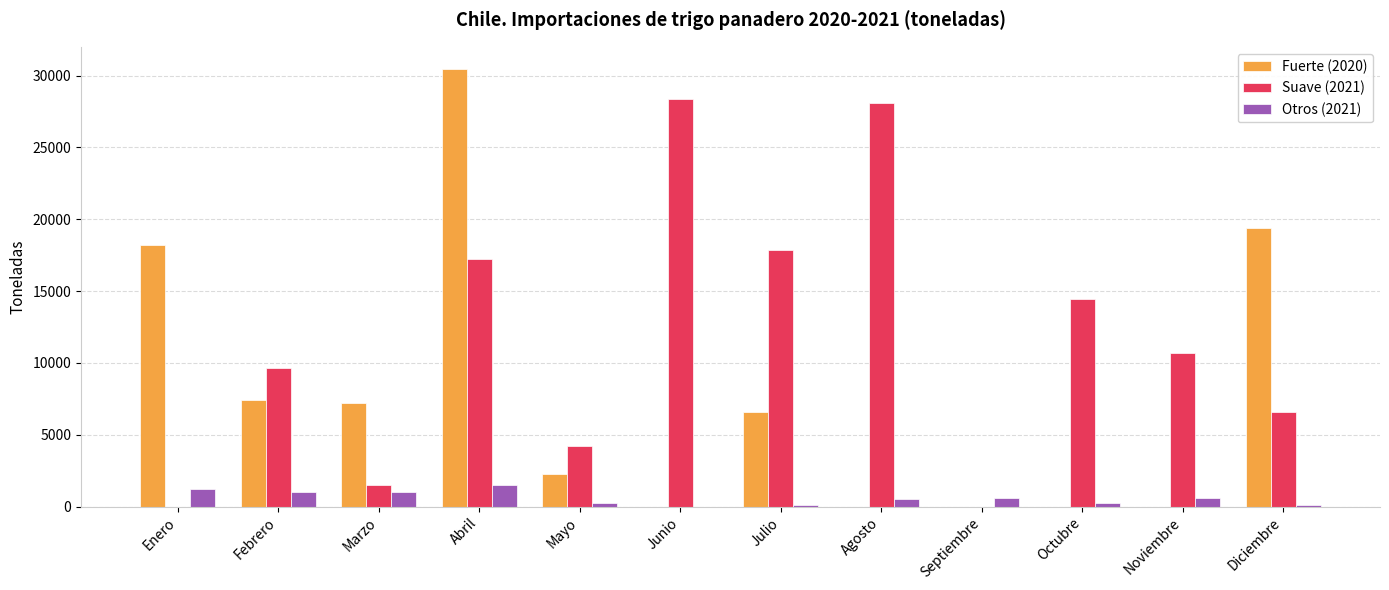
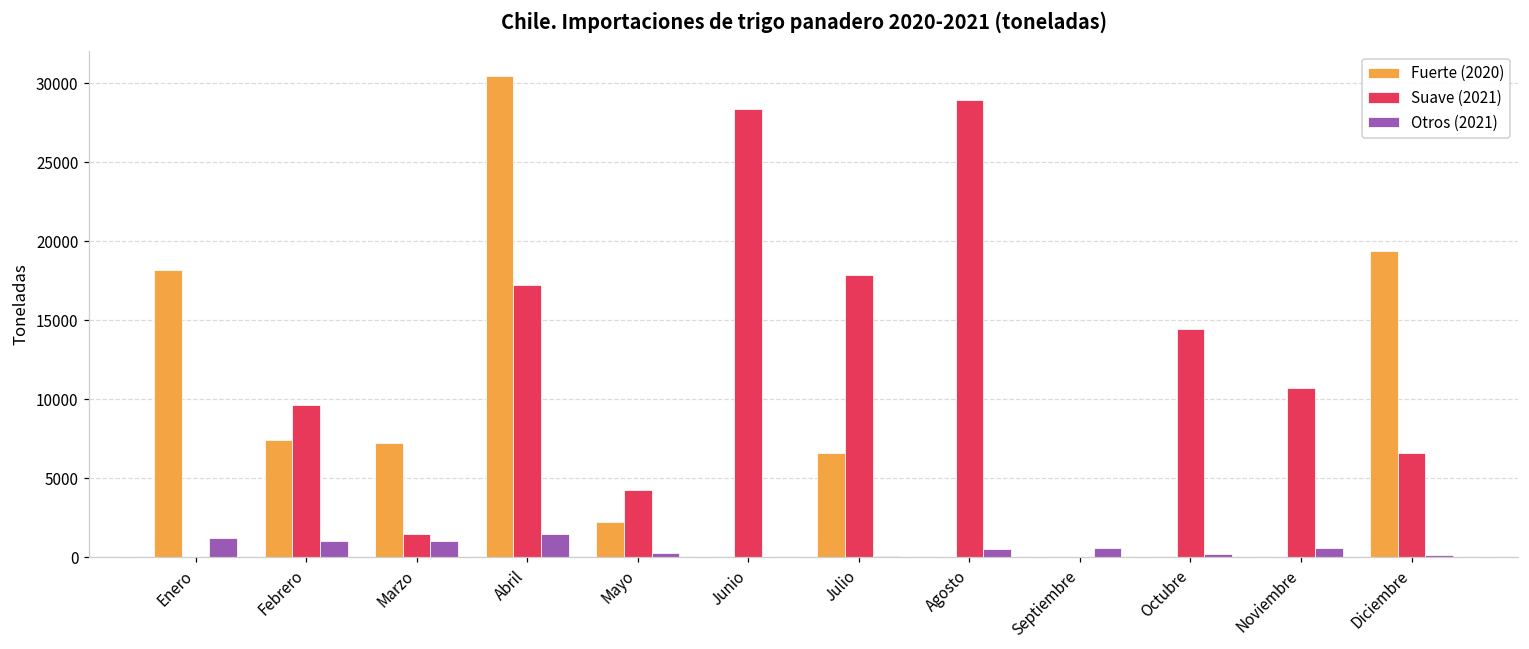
Suave (2021), Agosto: 28100 -> 28900
